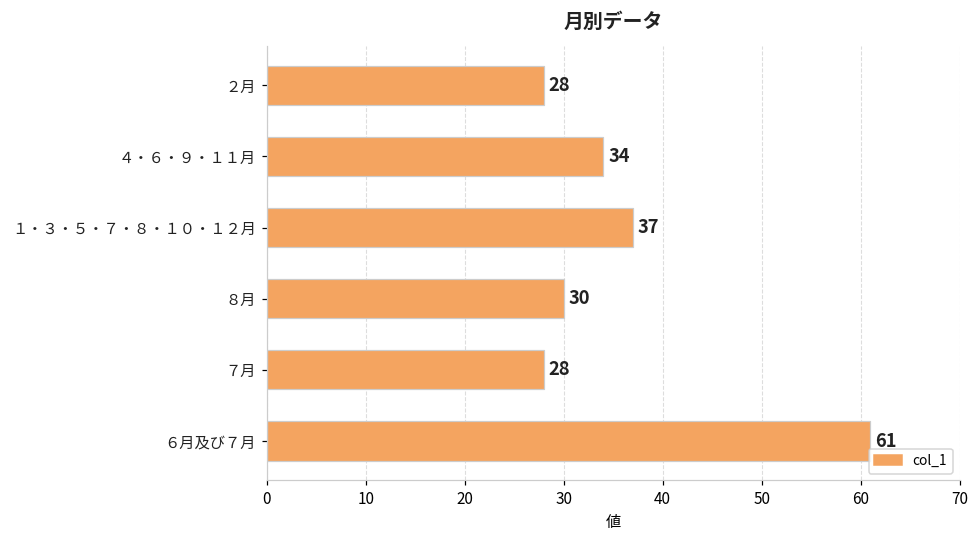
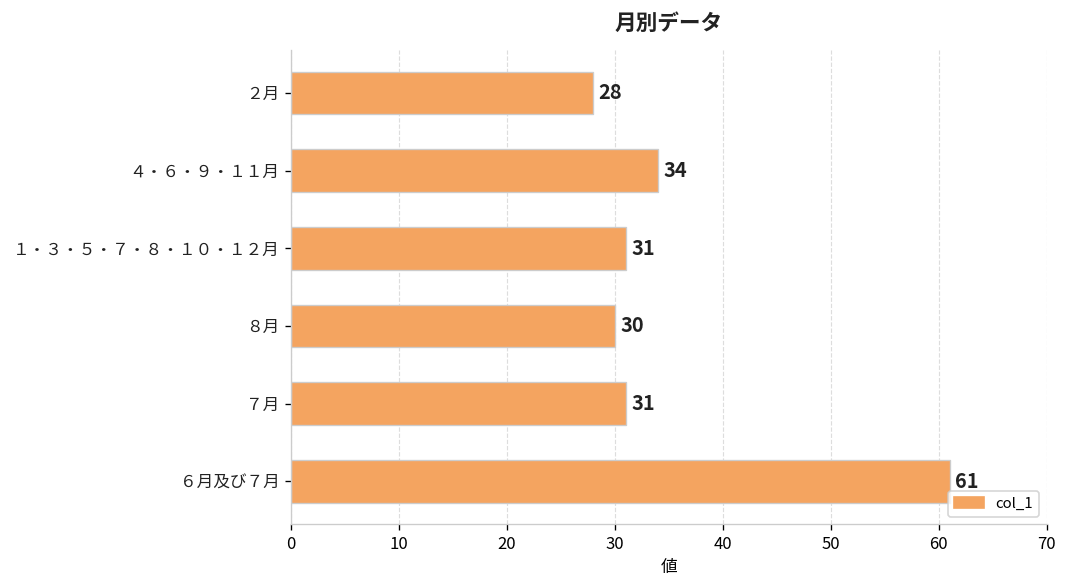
１・３・５・７・８・１０・１２月: 37 -> 31
７月: 28 -> 31
